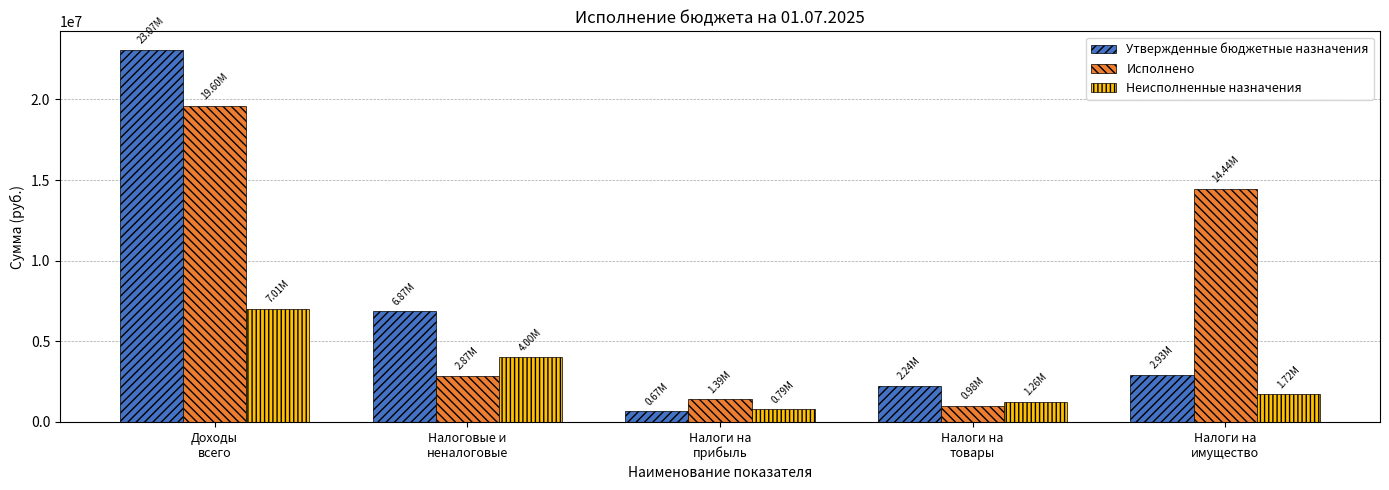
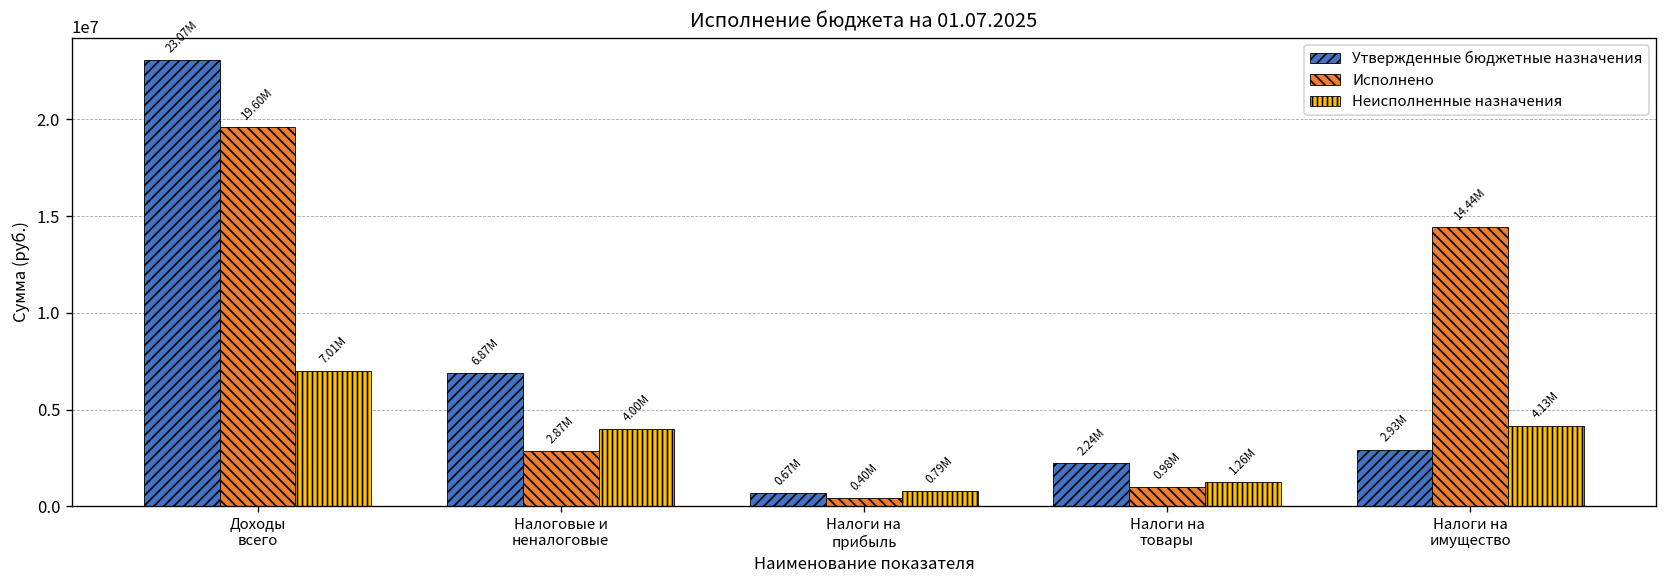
Исполнено, Налоги на прибыль: 1.39M -> 0.40M
Неисполненные назначения, Налоги на имущество: 1.72M -> 4.13M
